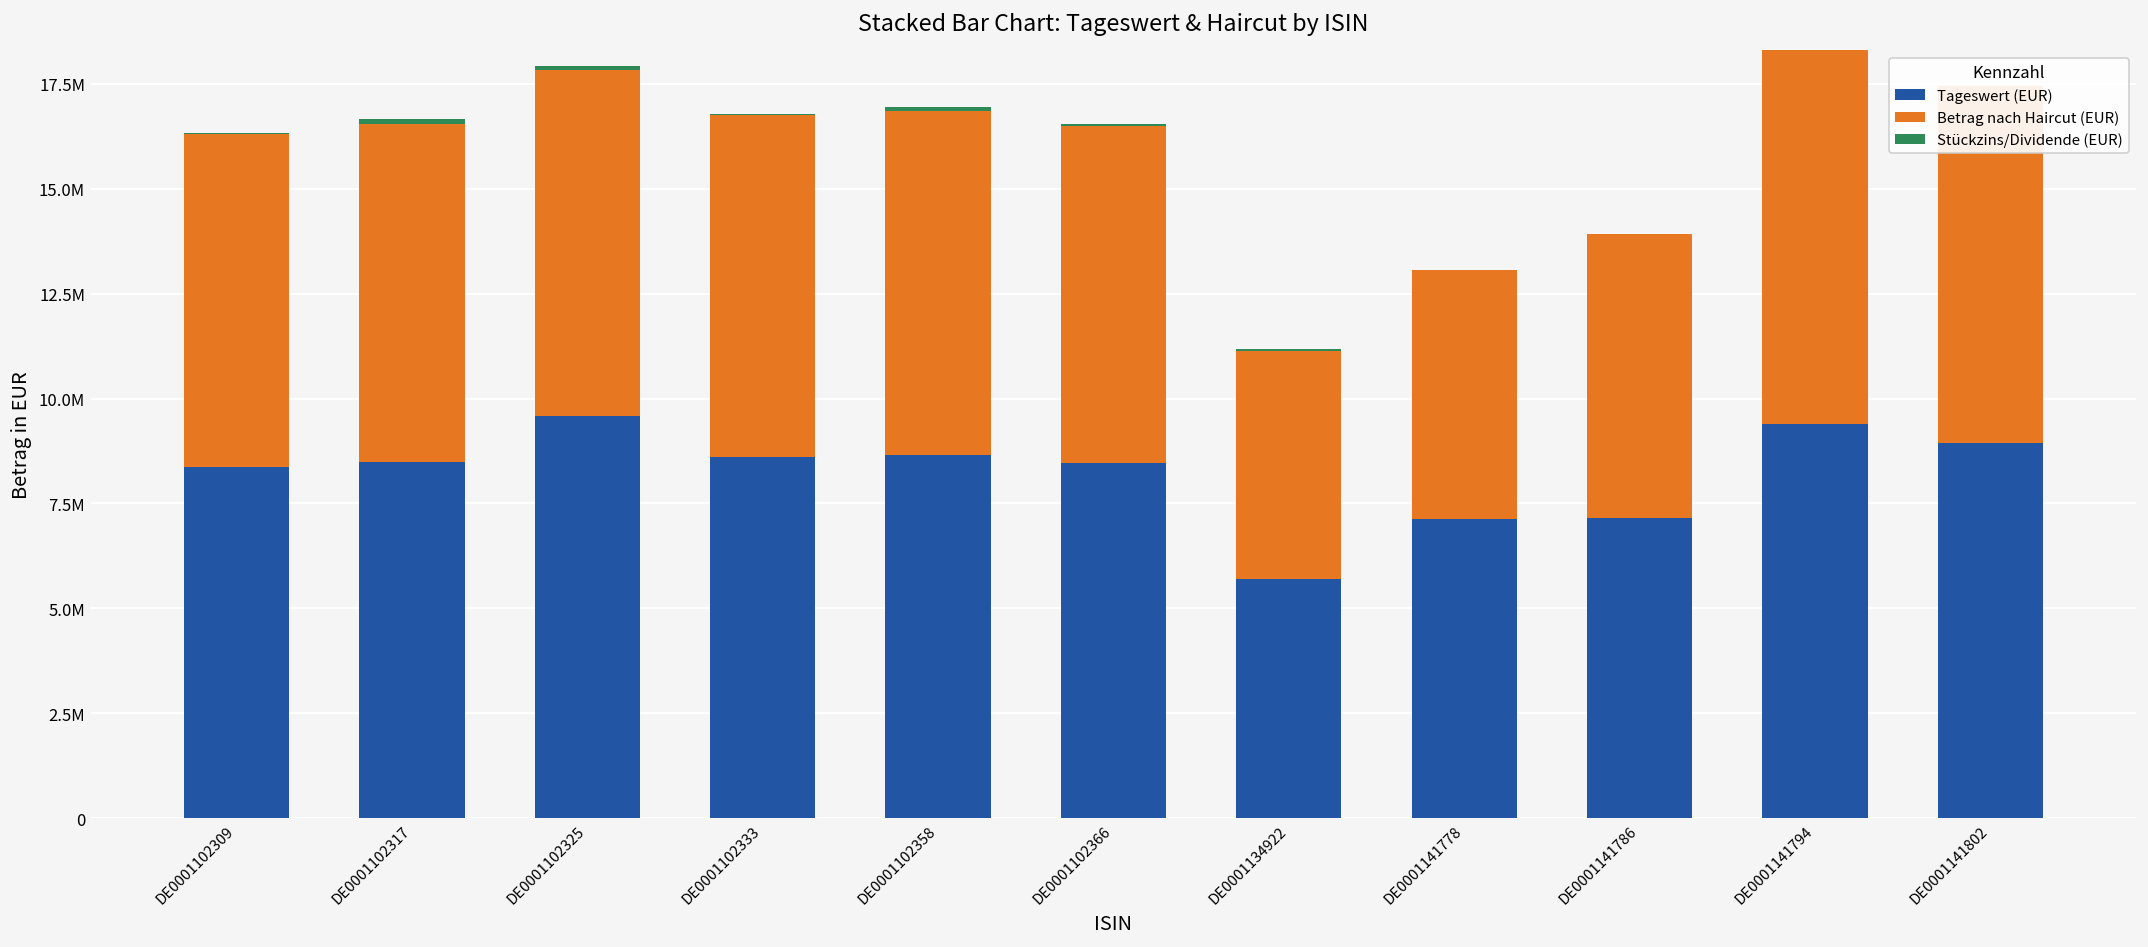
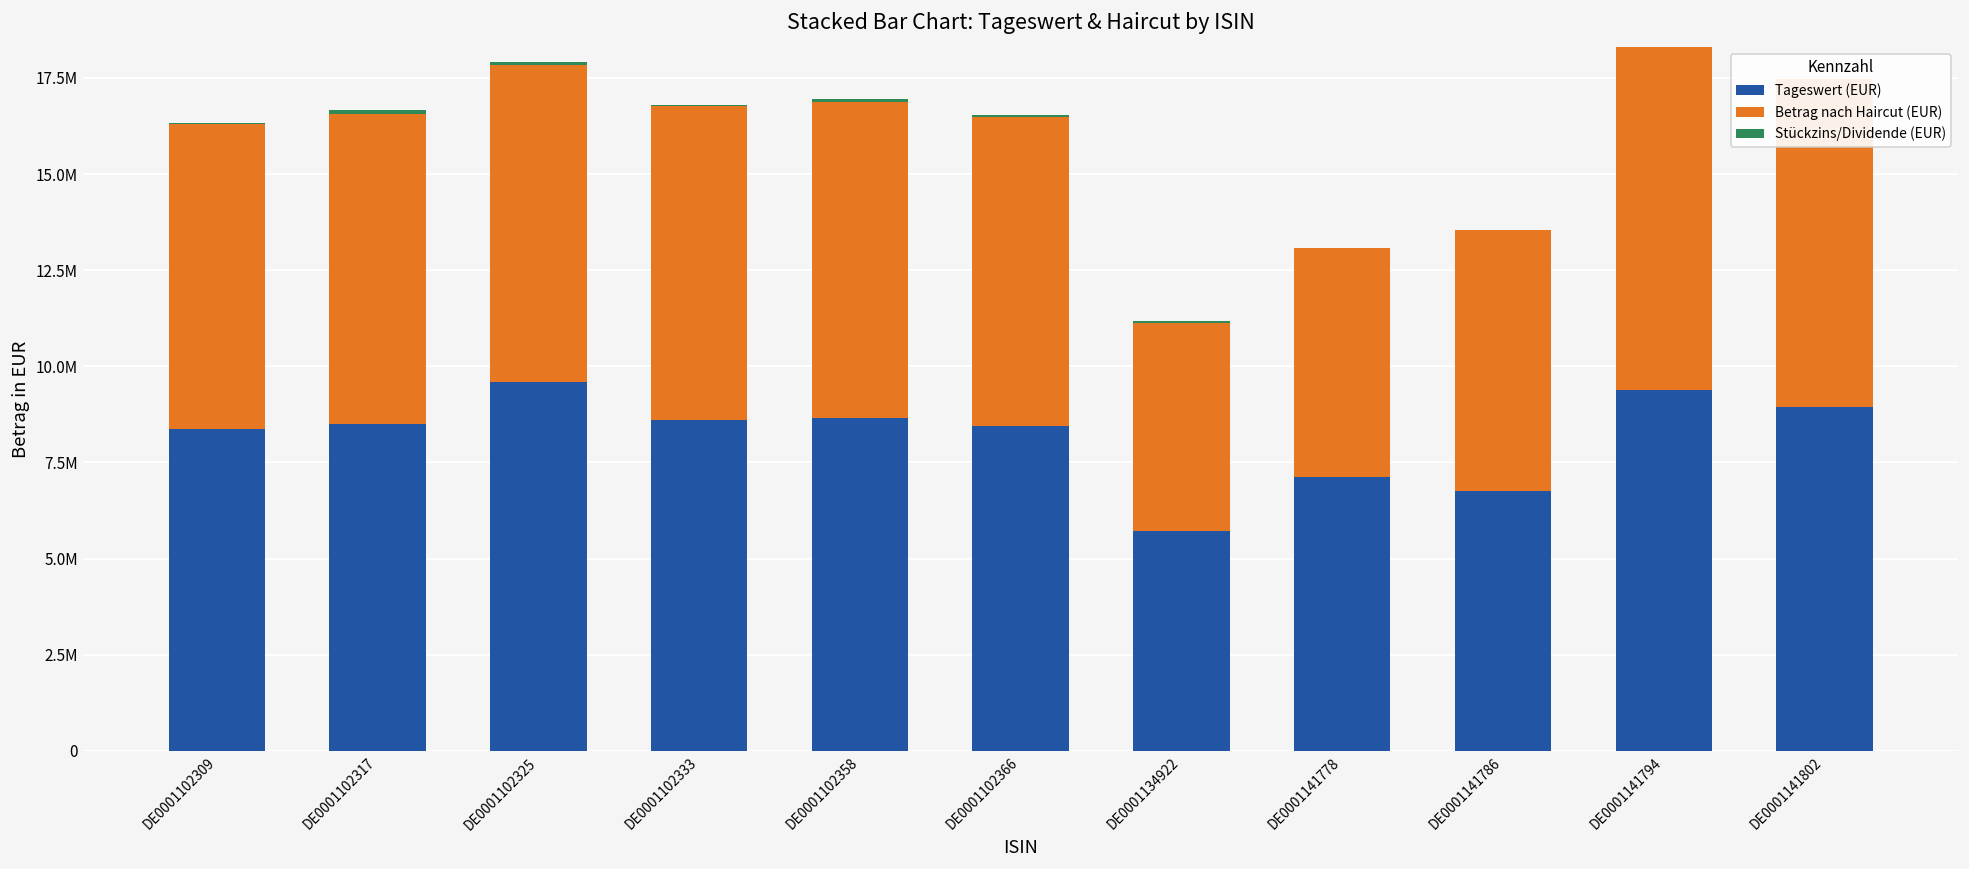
Tageswert (EUR), DE0001141786: 7100000 -> 6800000
